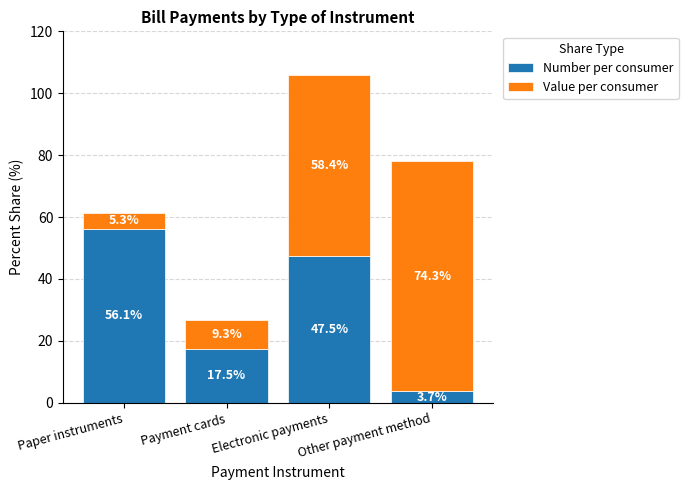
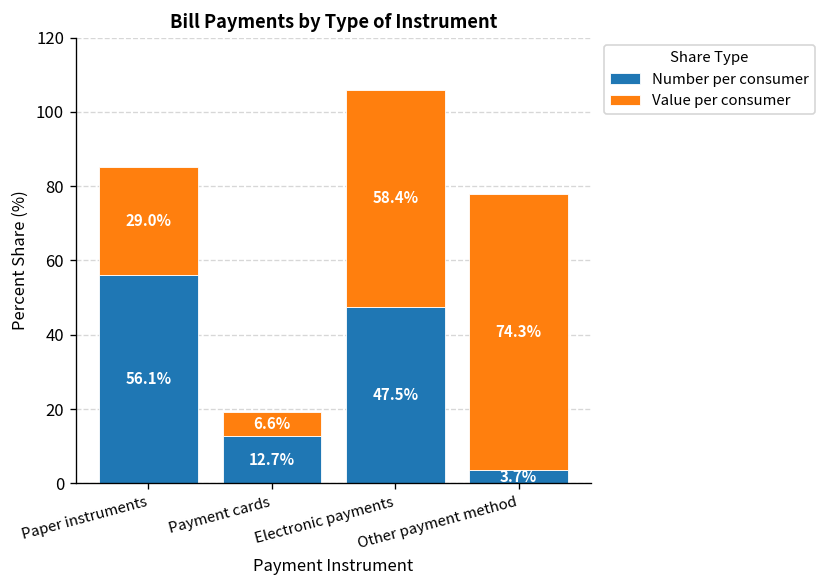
Value per consumer, Paper instruments: 5.3% -> 29.0%
Number per consumer, Payment cards: 17.5% -> 12.7%
Value per consumer, Payment cards: 9.3% -> 6.6%
